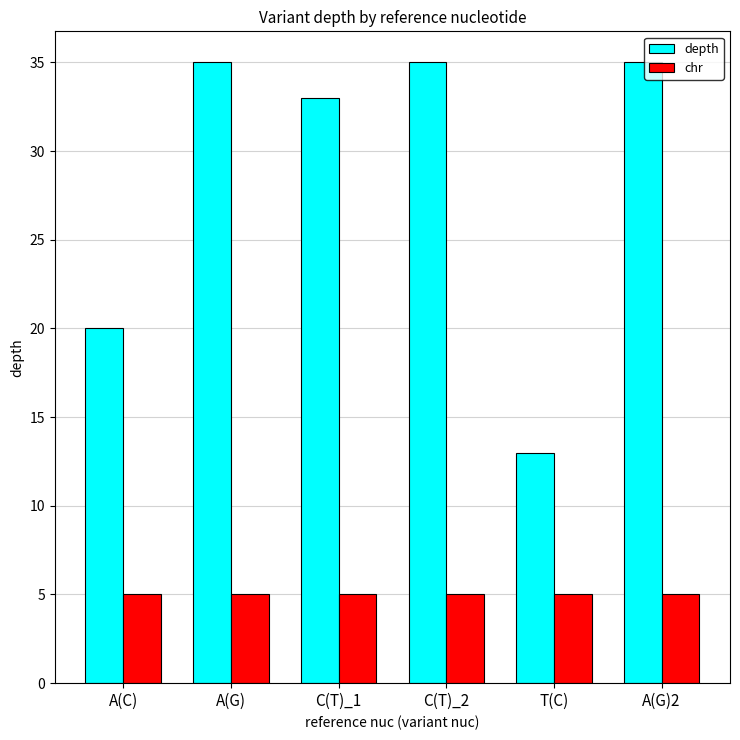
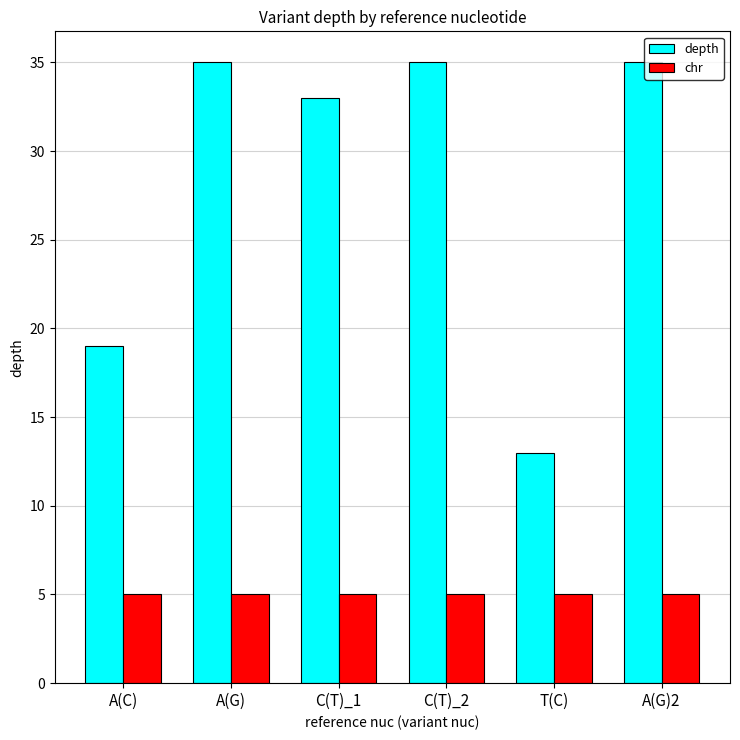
depth, A(C): 20 -> 19
